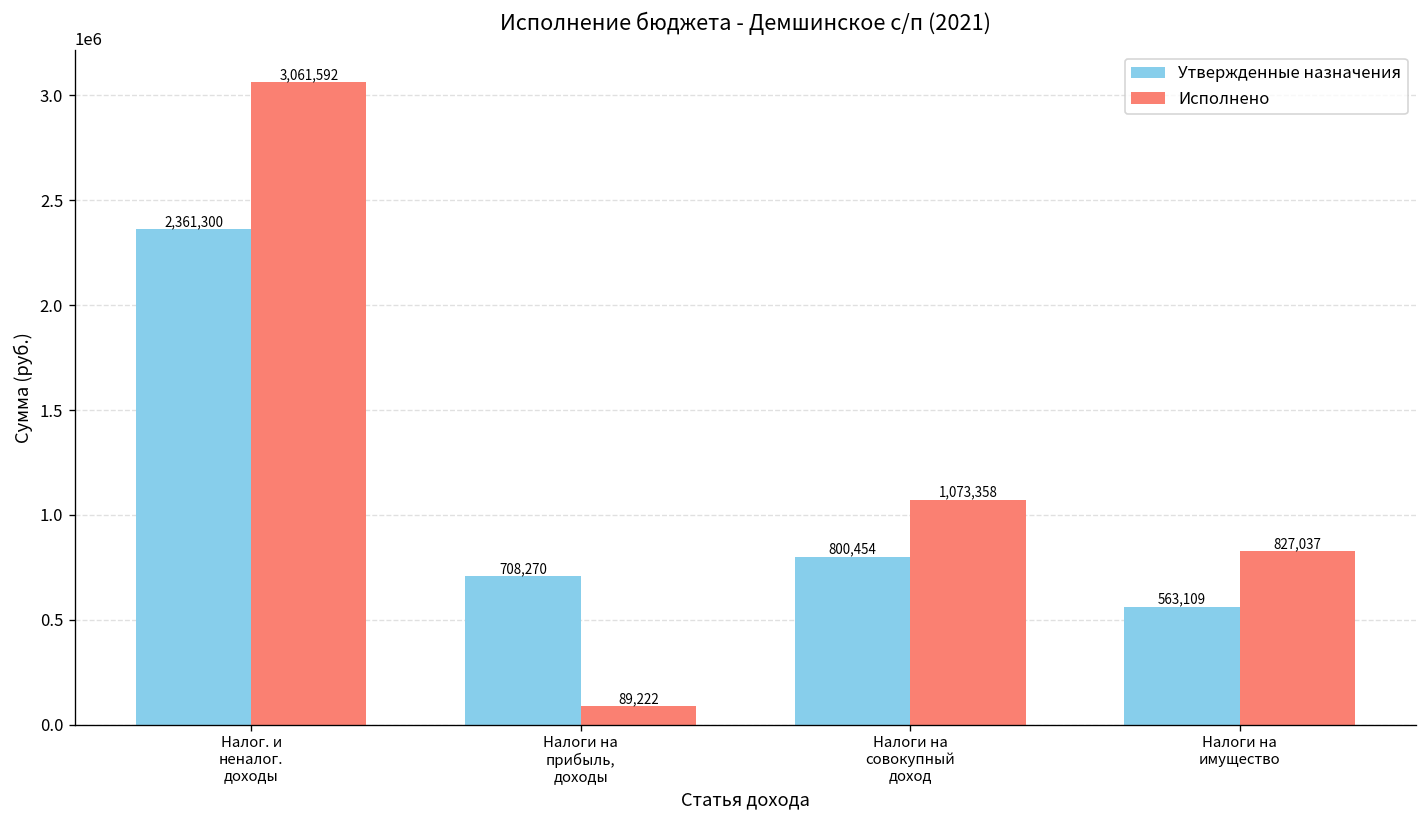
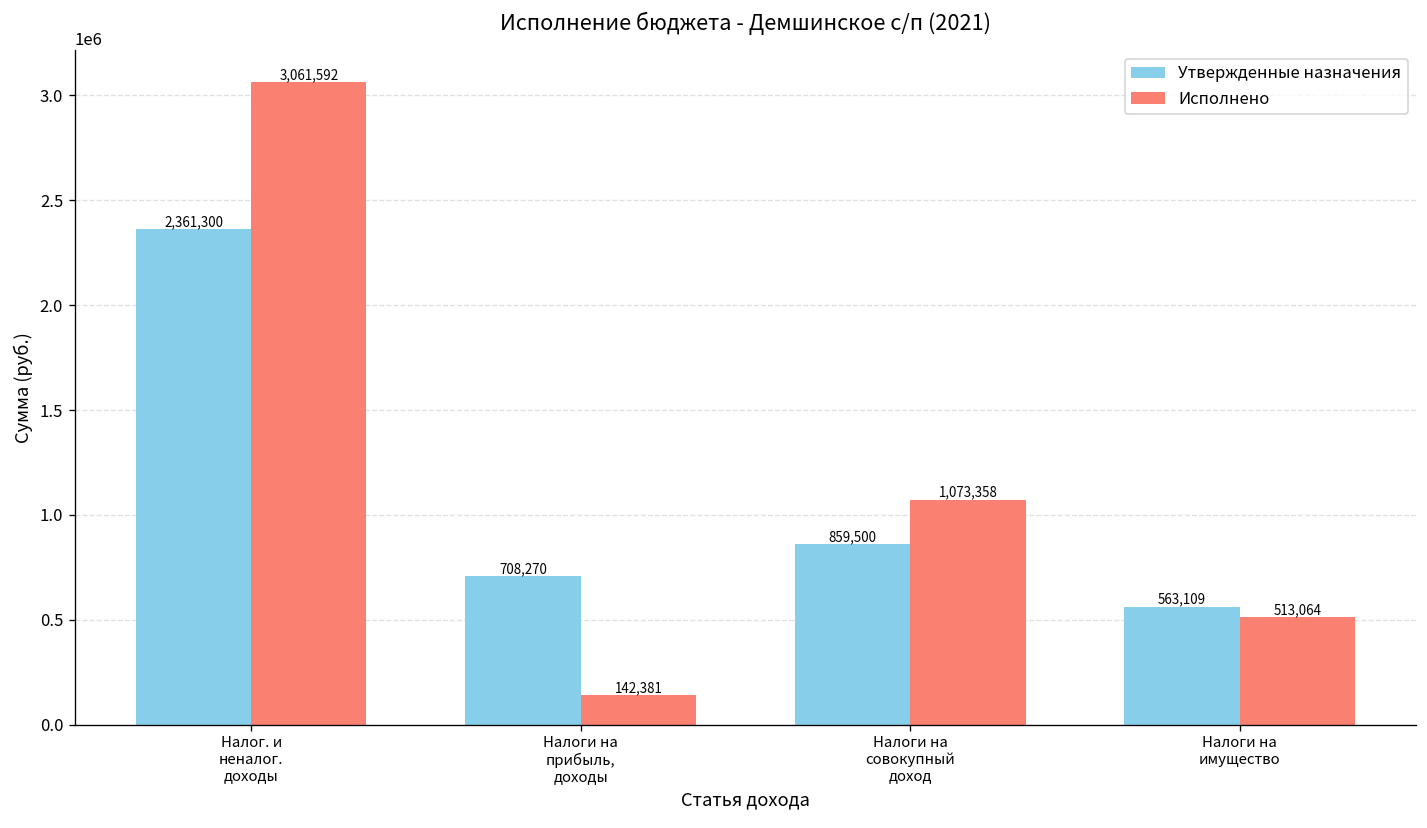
Исполнено, Налоги на прибыль, доходы: 89,222 -> 142,381
Утвержденные назначения, Налоги на совокупный доход: 800,454 -> 859,500
Исполнено, Налоги на имущество: 827,037 -> 513,064
